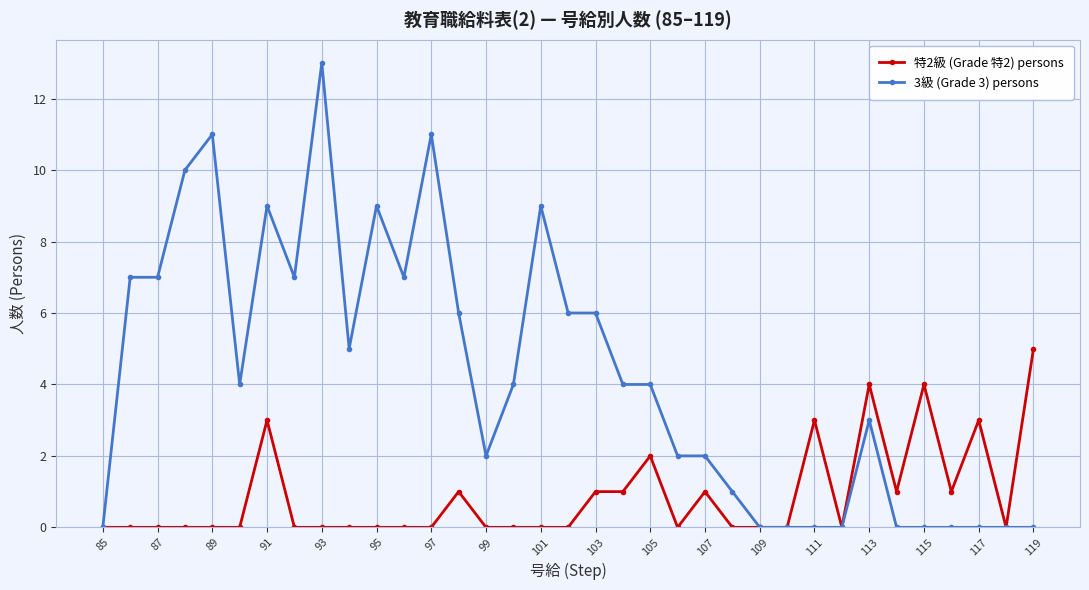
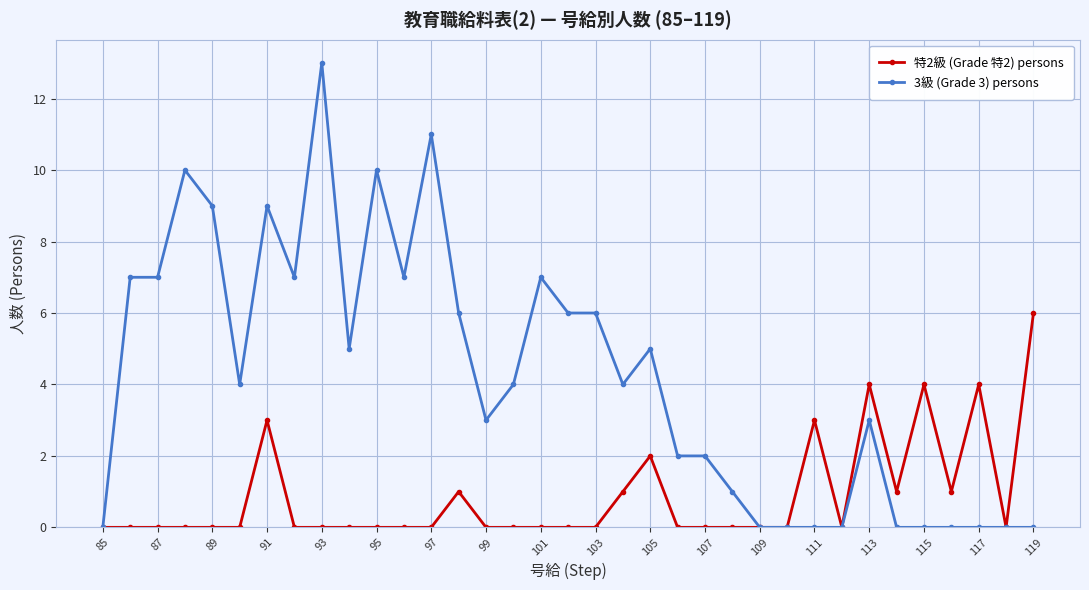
3級 (Grade 3) persons, 89: 11 -> 9
3級 (Grade 3) persons, 95: 9 -> 10
3級 (Grade 3) persons, 99: 2 -> 3
3級 (Grade 3) persons, 101: 9 -> 7
特2級 (Grade 特2) persons, 103: 1 -> 0
3級 (Grade 3) persons, 105: 4 -> 5
特2級 (Grade 特2) persons, 107: 1 -> 0
特2級 (Grade 特2) persons, 117: 3 -> 4
特2級 (Grade 特2) persons, 119: 5 -> 6
